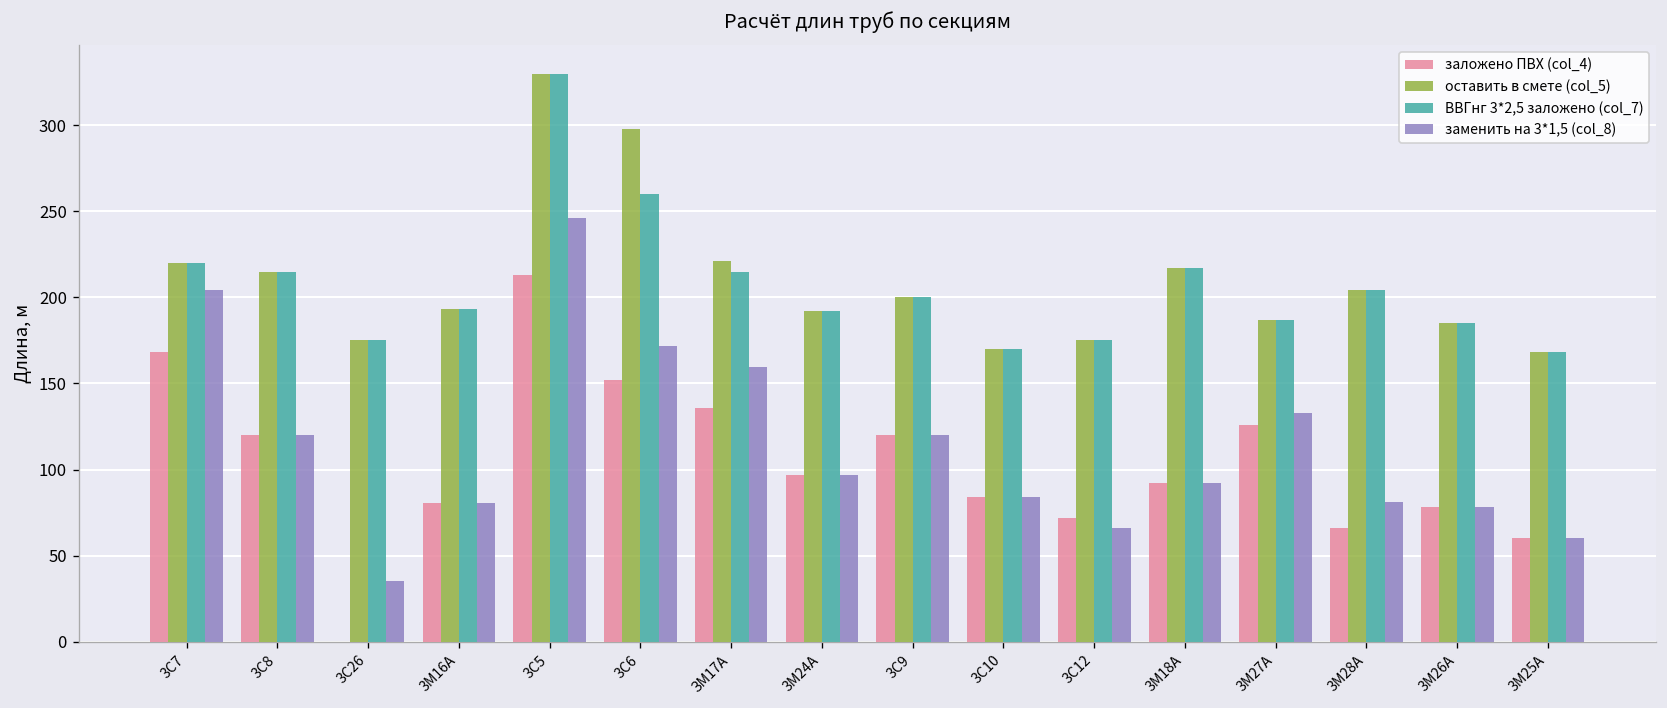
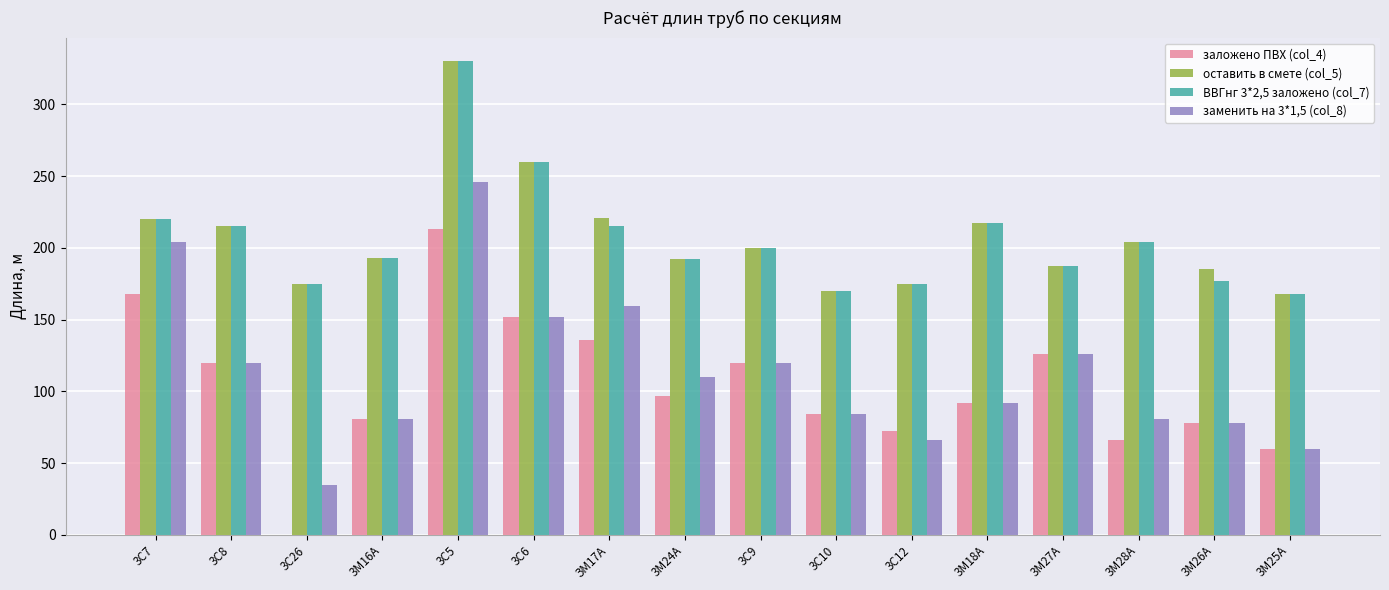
оставить в смете (col_5), 3С6: 298 -> 260
заменить на 3*1,5 (col_8), 3С6: 172 -> 152
заменить на 3*1,5 (col_8), 3М24А: 97 -> 110
заменить на 3*1,5 (col_8), 3М27А: 133 -> 126
ВВГнг 3*2,5 заложено (col_7), 3М26А: 185 -> 177
